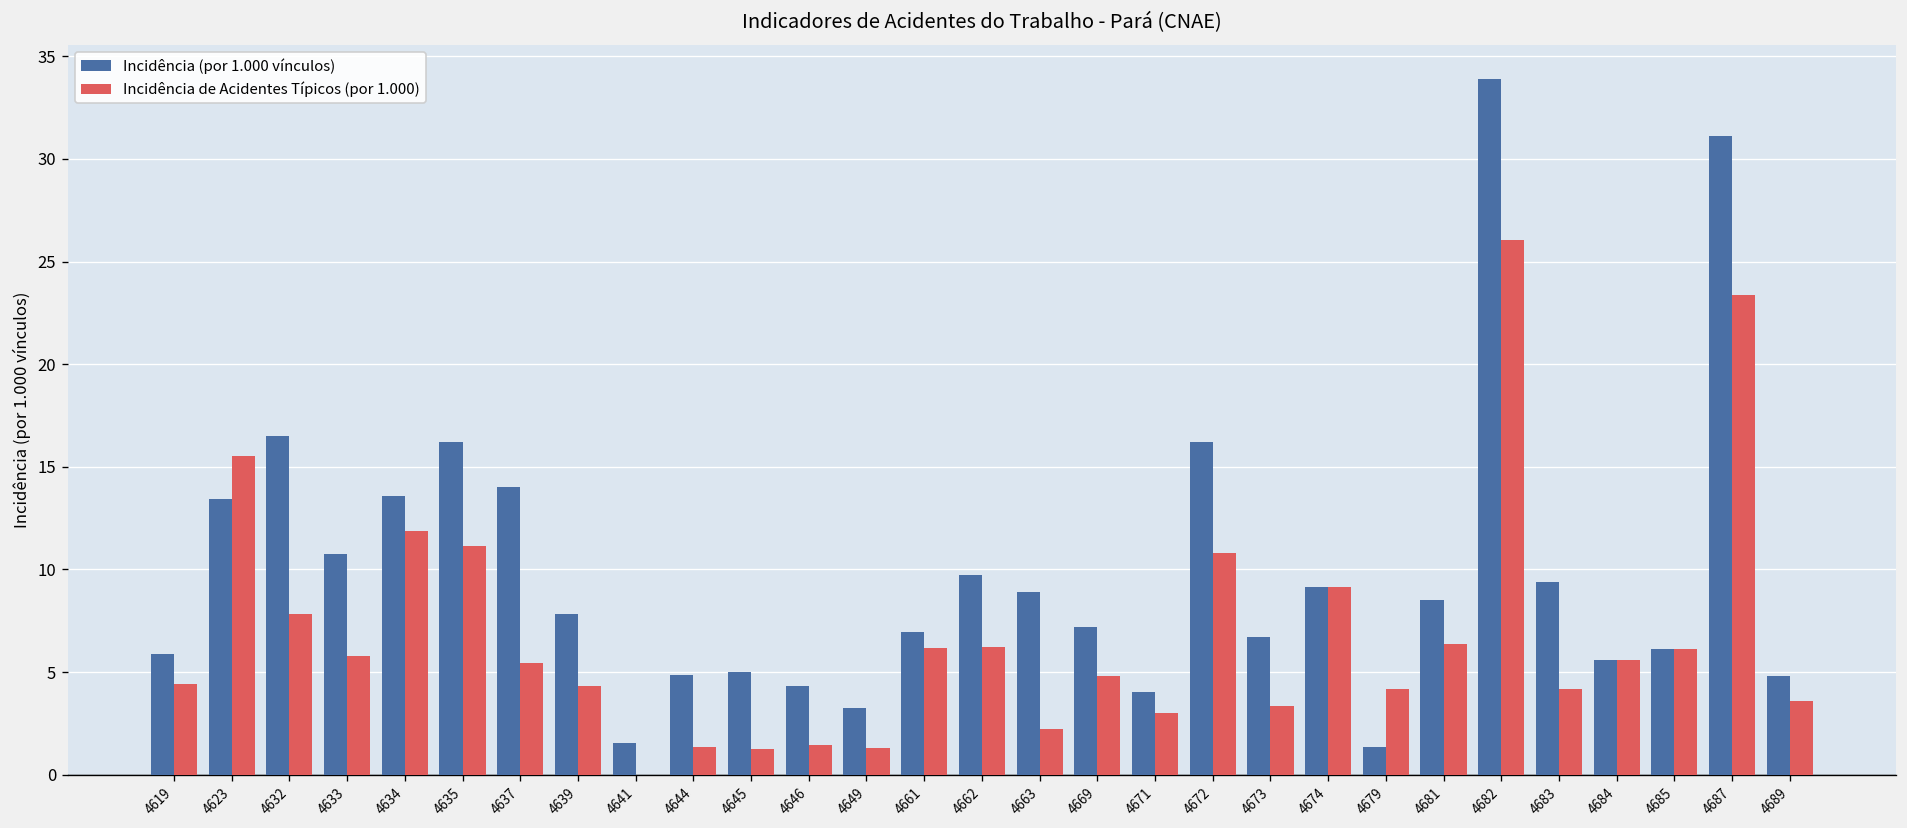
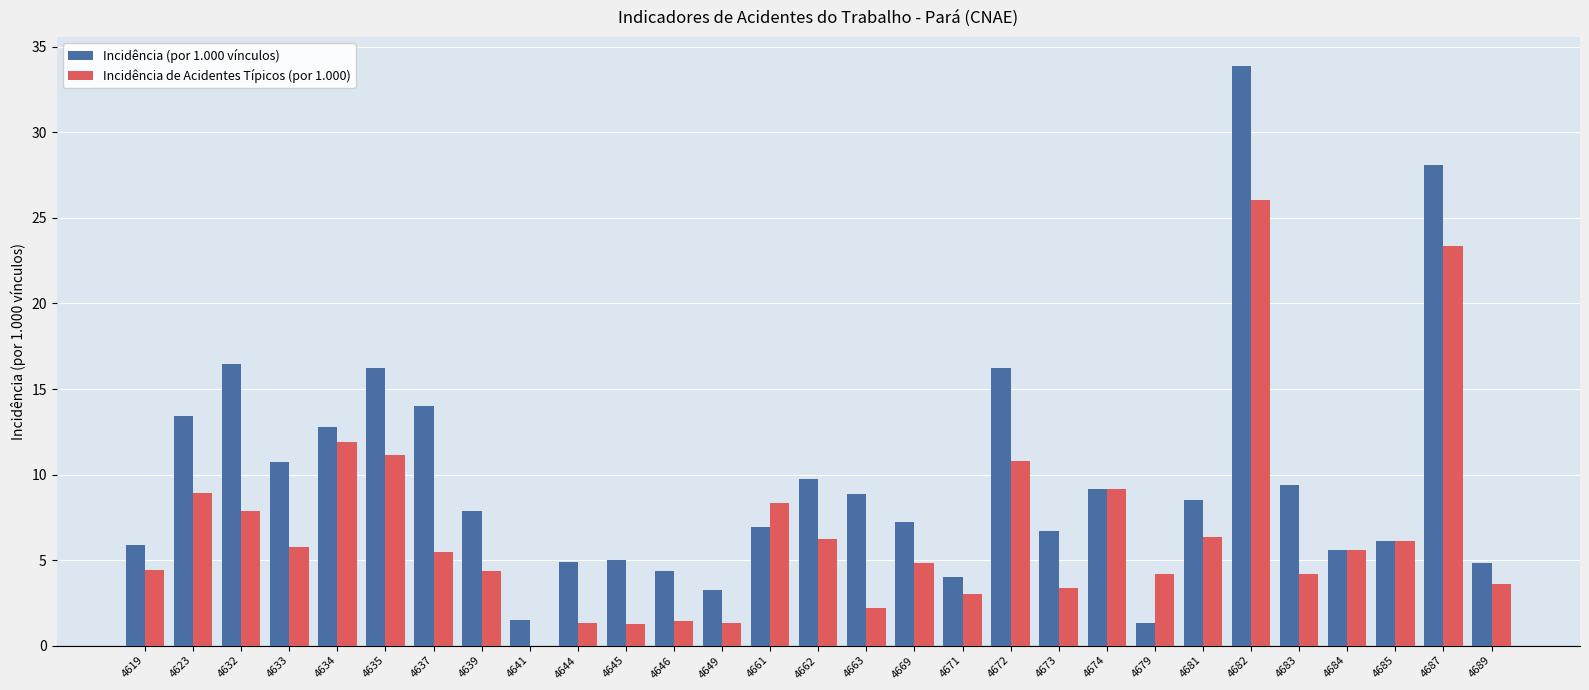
Incidência de Acidentes Típicos (por 1.000), 4623: 15.5 -> 8.9
Incidência (por 1.000 vínculos), 4634: 13.6 -> 12.8
Incidência de Acidentes Típicos (por 1.000), 4661: 6.2 -> 8.4
Incidência (por 1.000 vínculos), 4687: 31.1 -> 28.1
